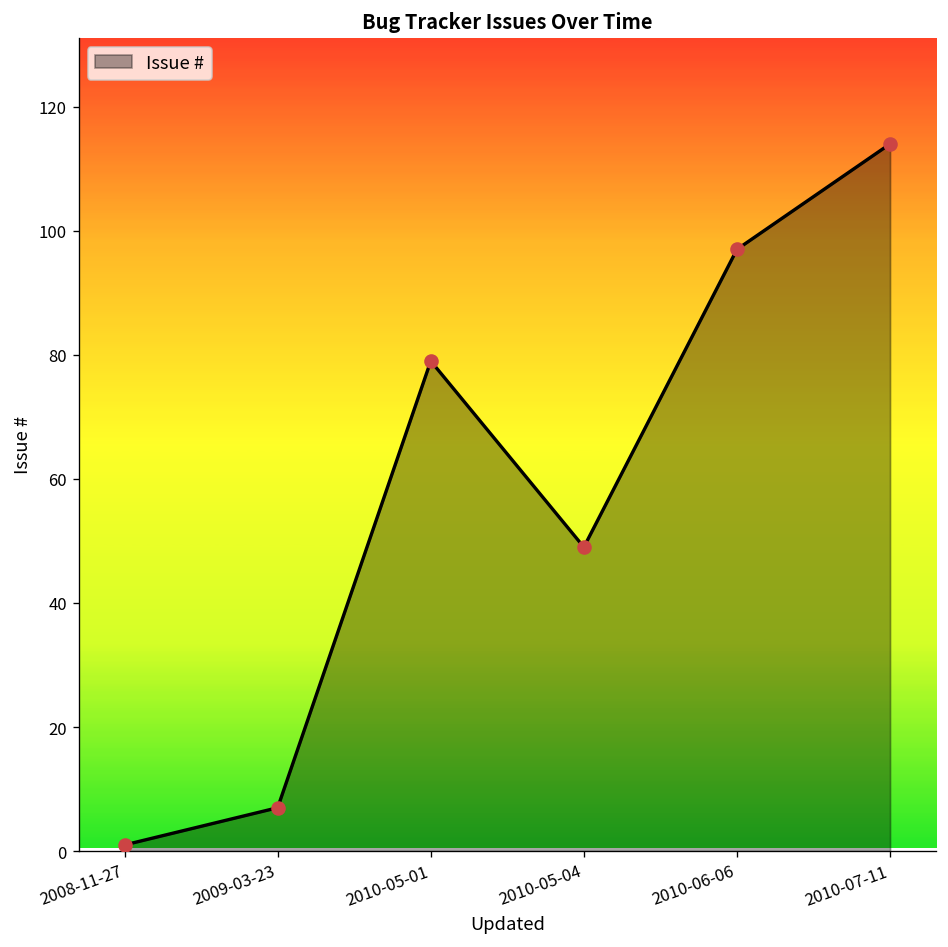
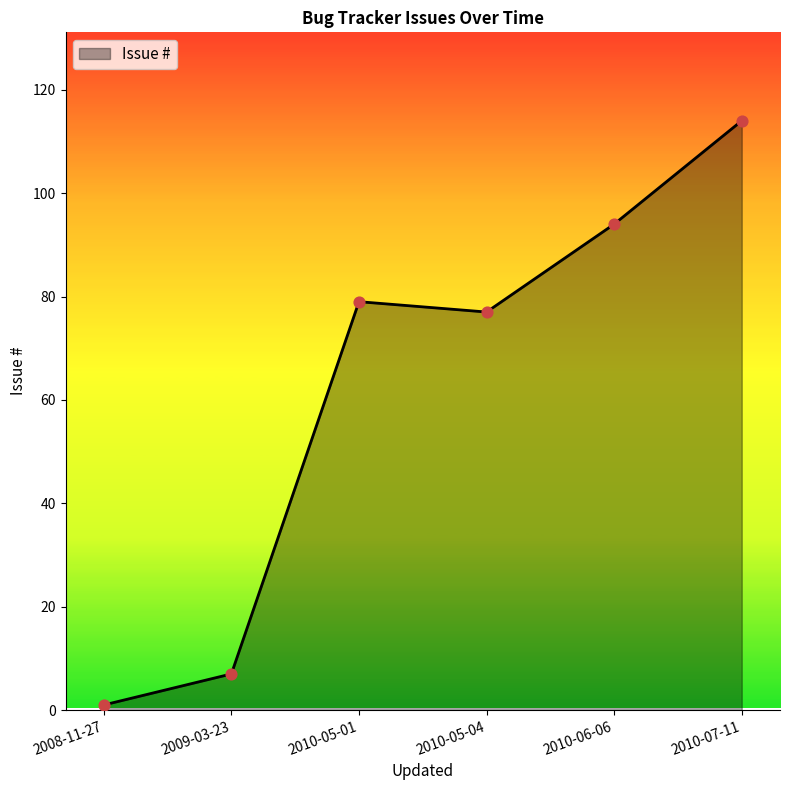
2010-05-04: 49 -> 77
2010-06-06: 97 -> 94
